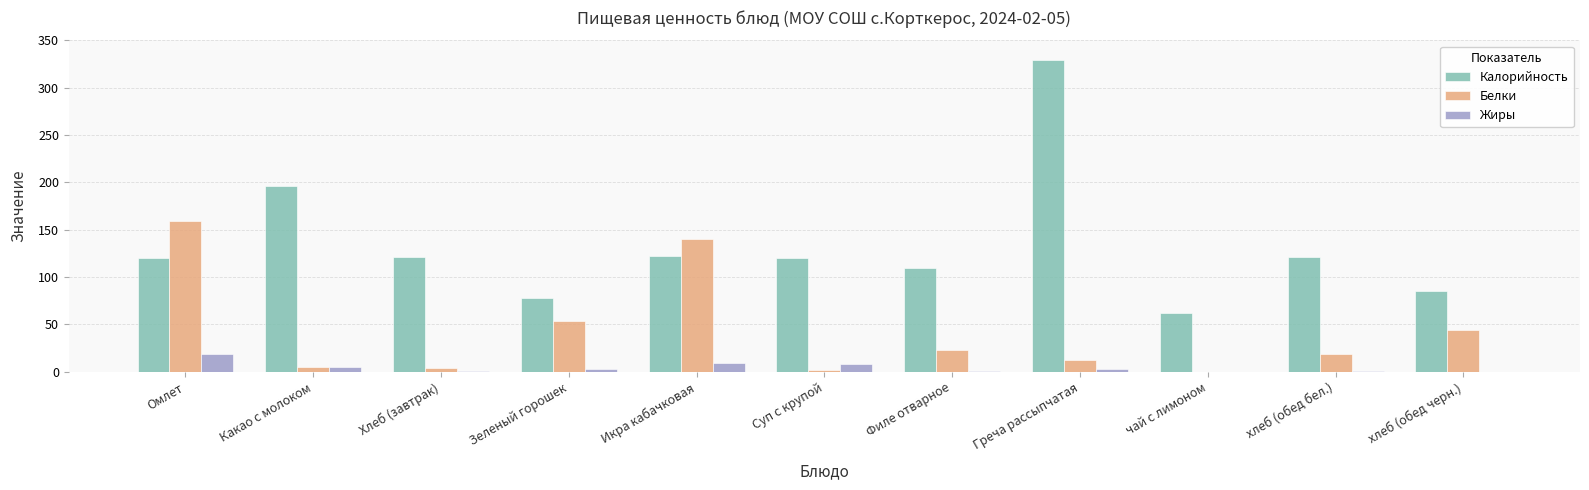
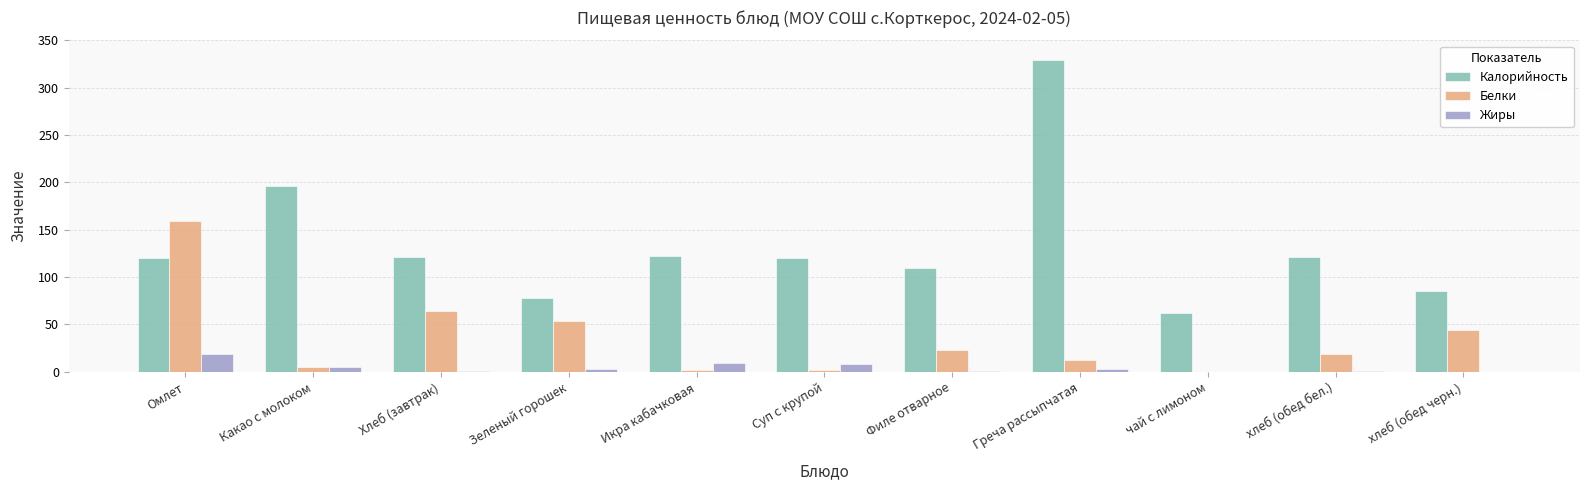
Белки, Хлеб (завтрак): 0 -> 60
Белки, Икра кабачковая: 140 -> 0
